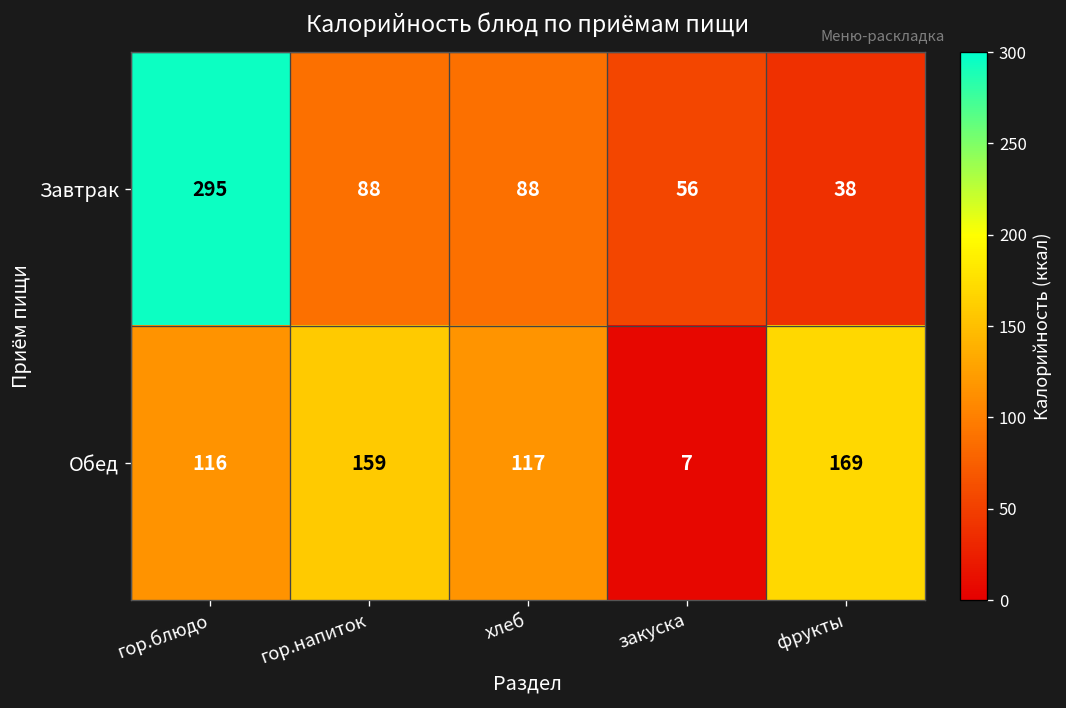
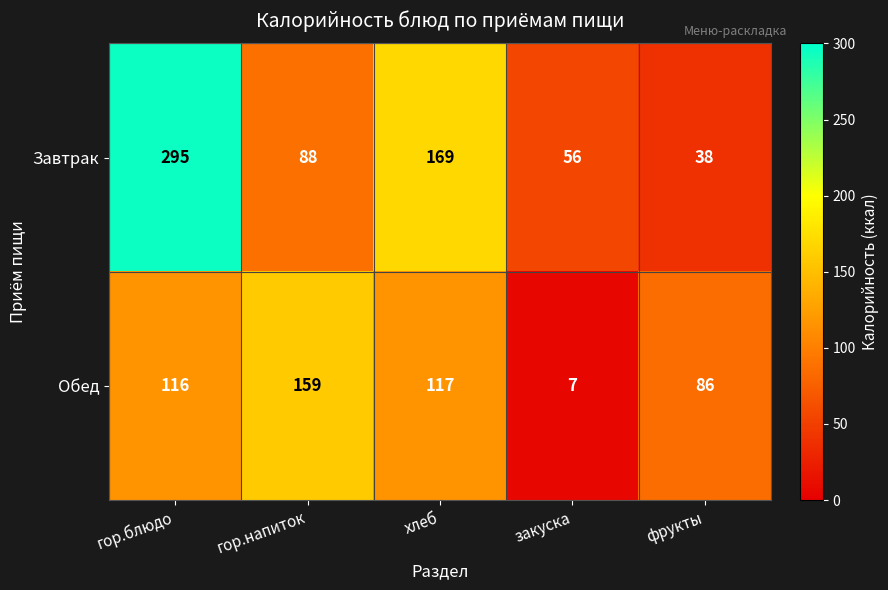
Завтрак, хлеб: 88 -> 169
Обед, фрукты: 169 -> 86
